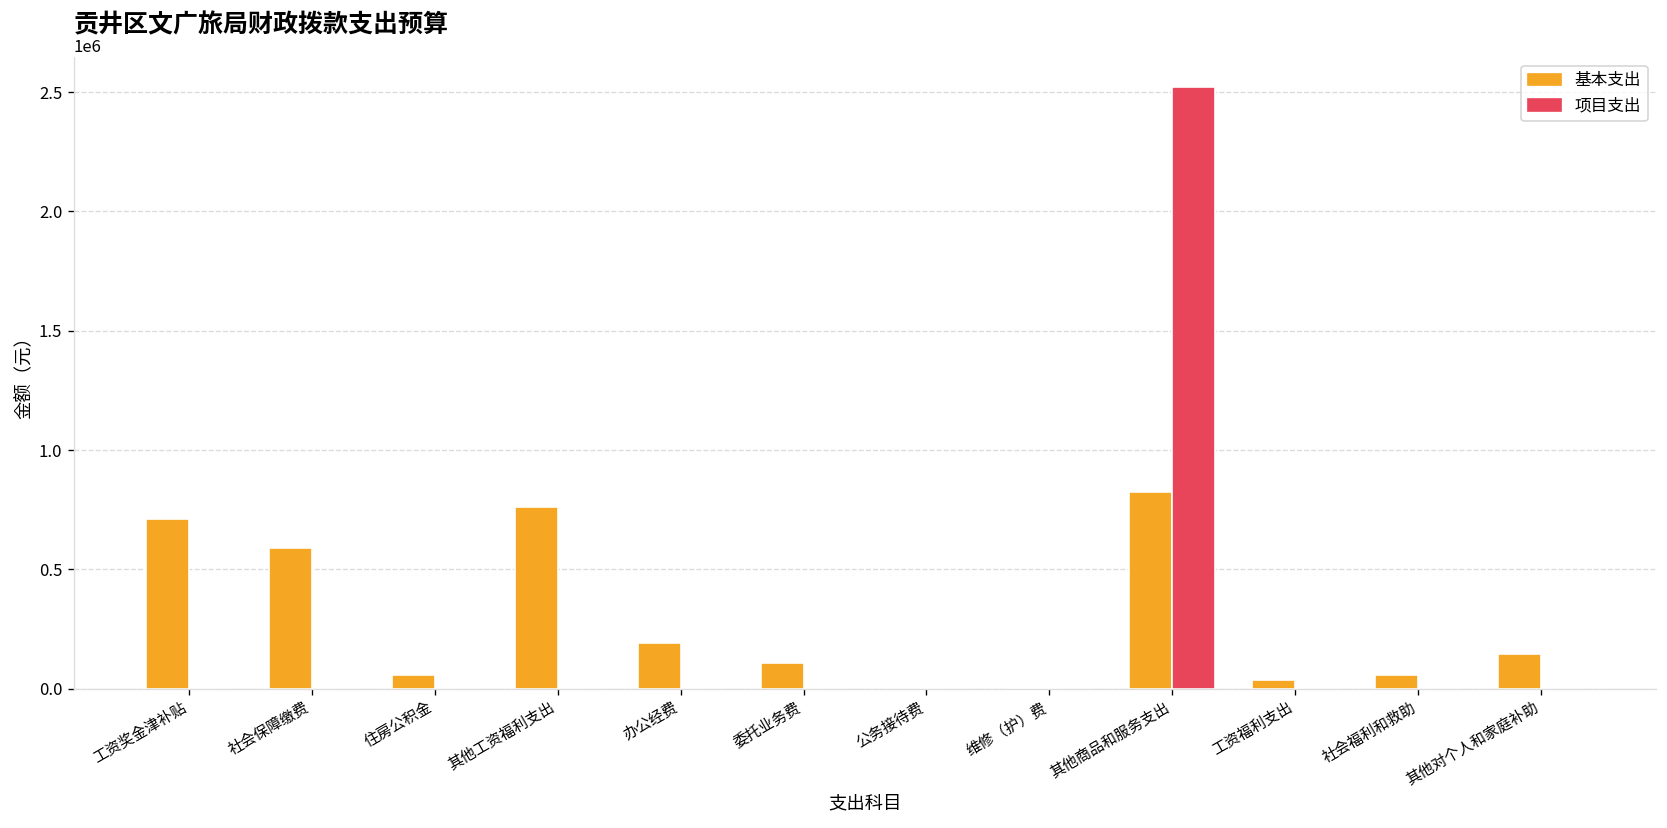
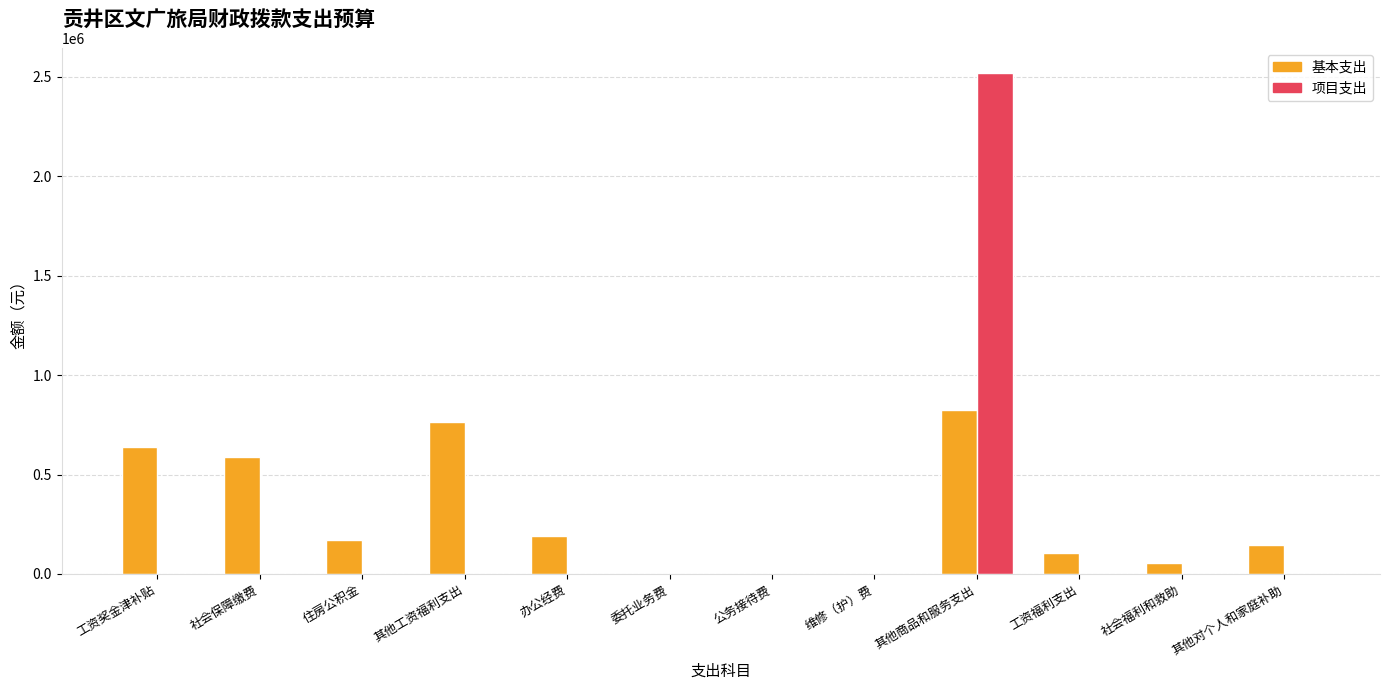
基本支出, 工资奖金津补贴: 710000 -> 640000
基本支出, 住房公积金: 60000 -> 170000
基本支出, 委托业务费: 110000 -> 0
基本支出, 工资福利支出: 40000 -> 110000
